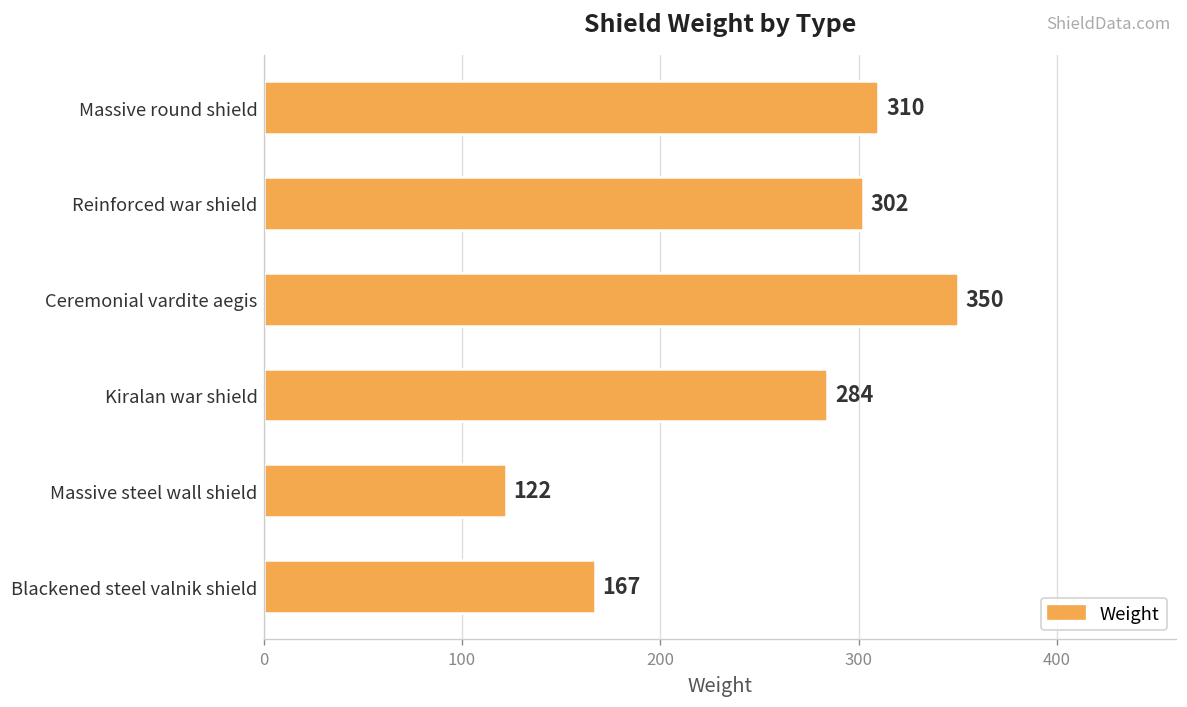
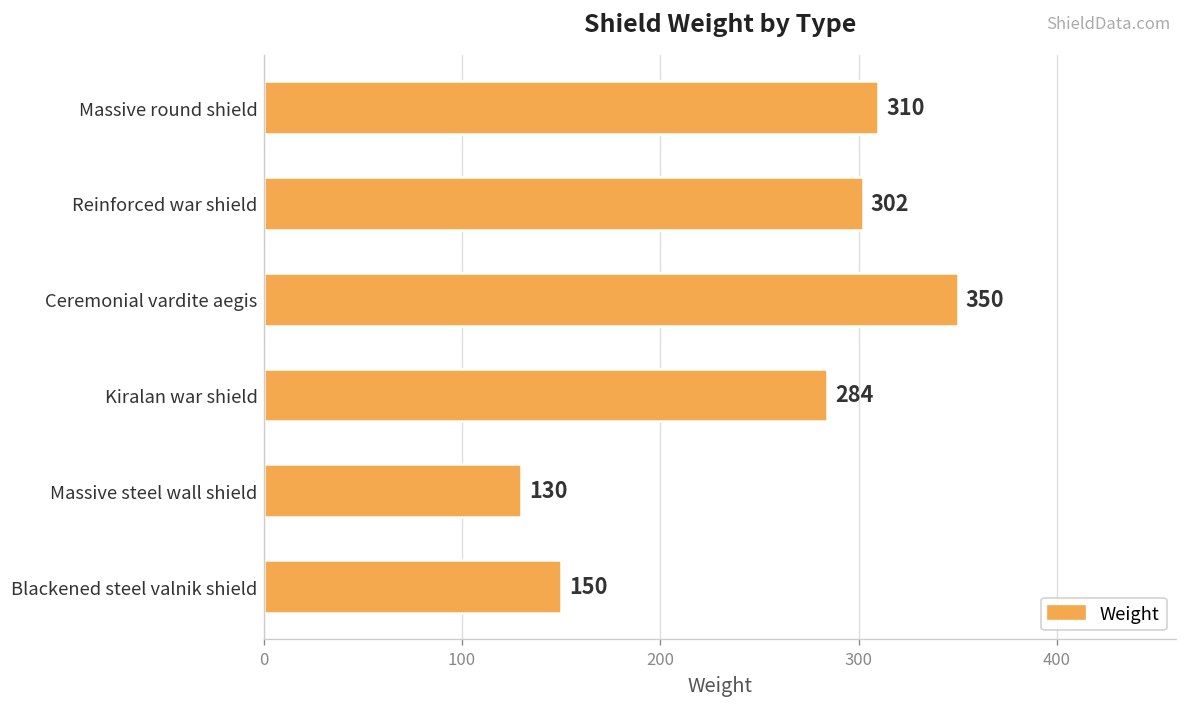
Massive steel wall shield: 122 -> 130
Blackened steel valnik shield: 167 -> 150
